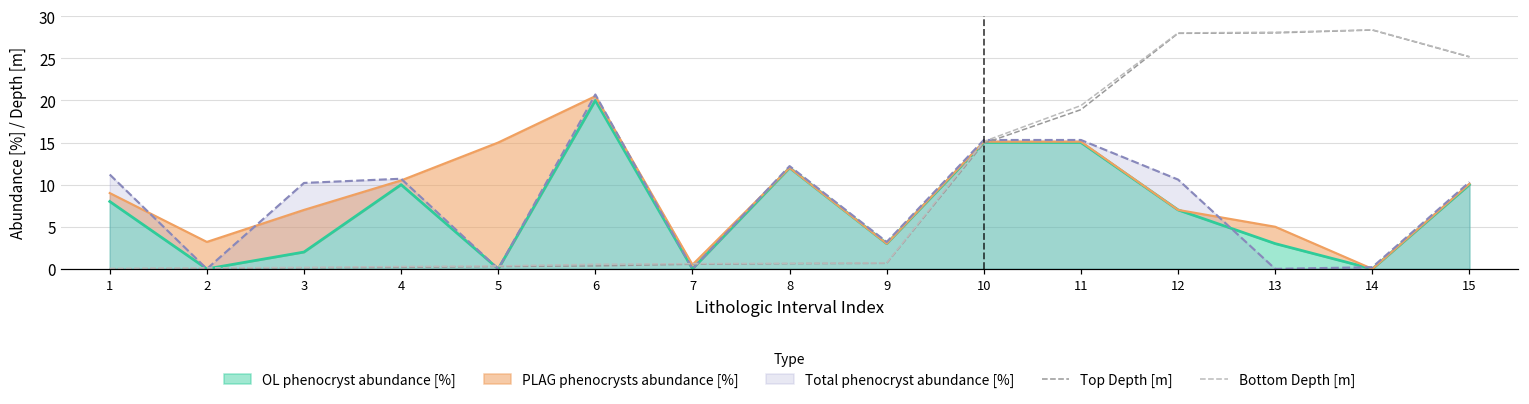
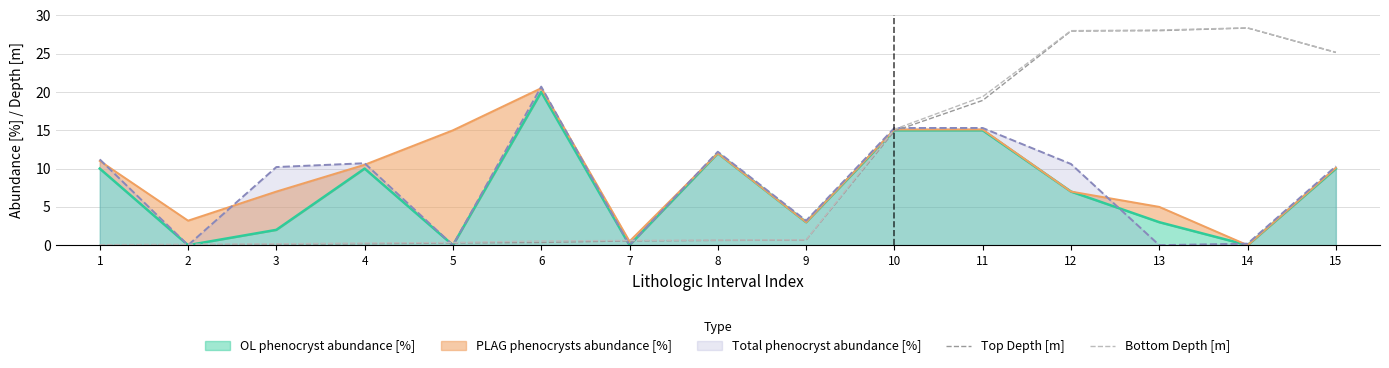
OL phenocryst abundance [%], 1: 8 -> 10
